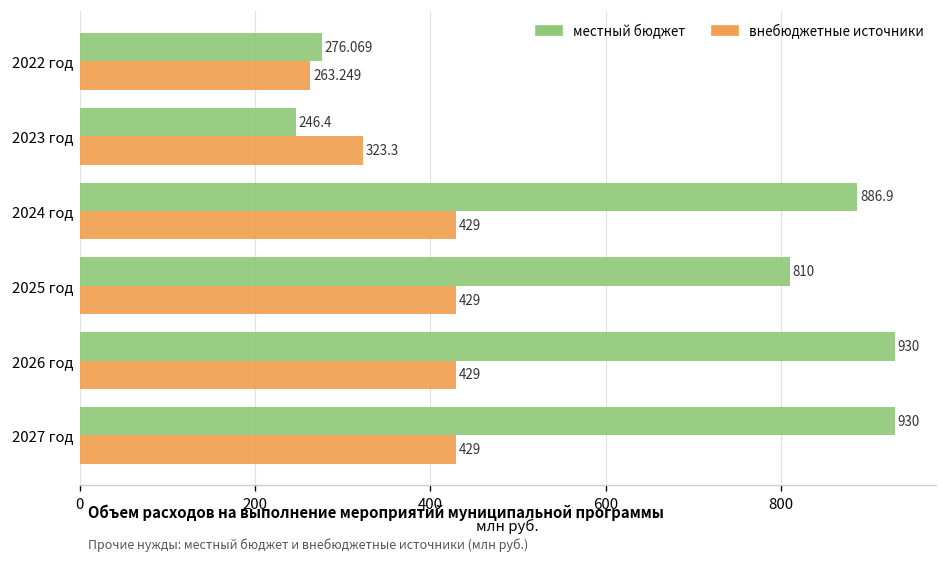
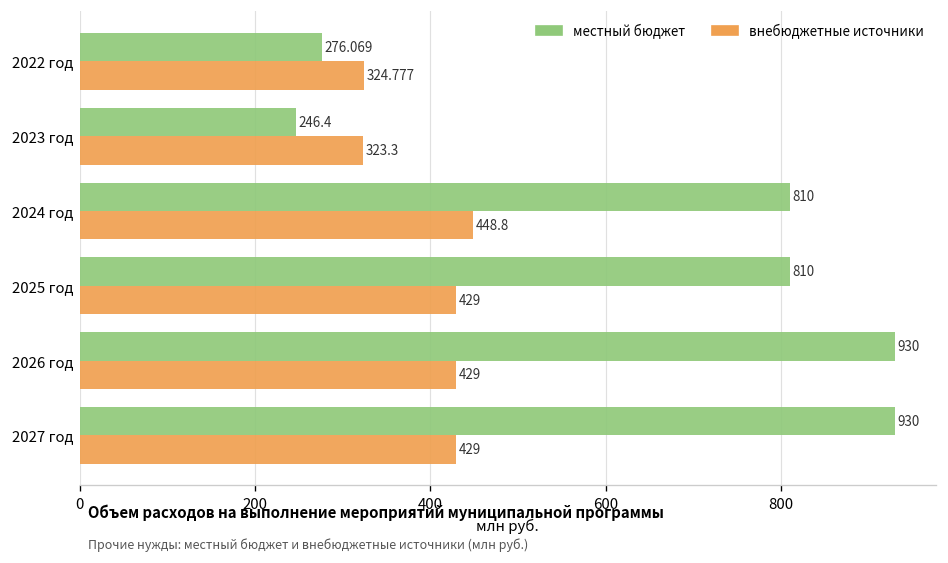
внебюджетные источники, 2022 год: 263.249 -> 324.777
местный бюджет, 2024 год: 886.9 -> 810
внебюджетные источники, 2024 год: 429 -> 448.8
